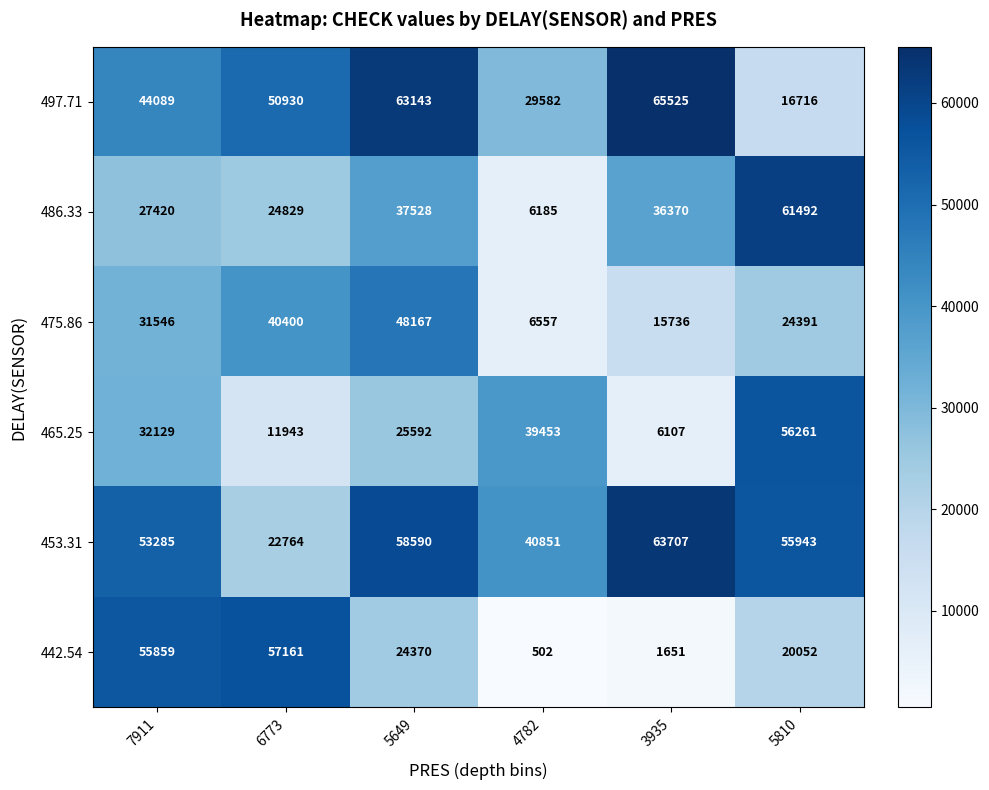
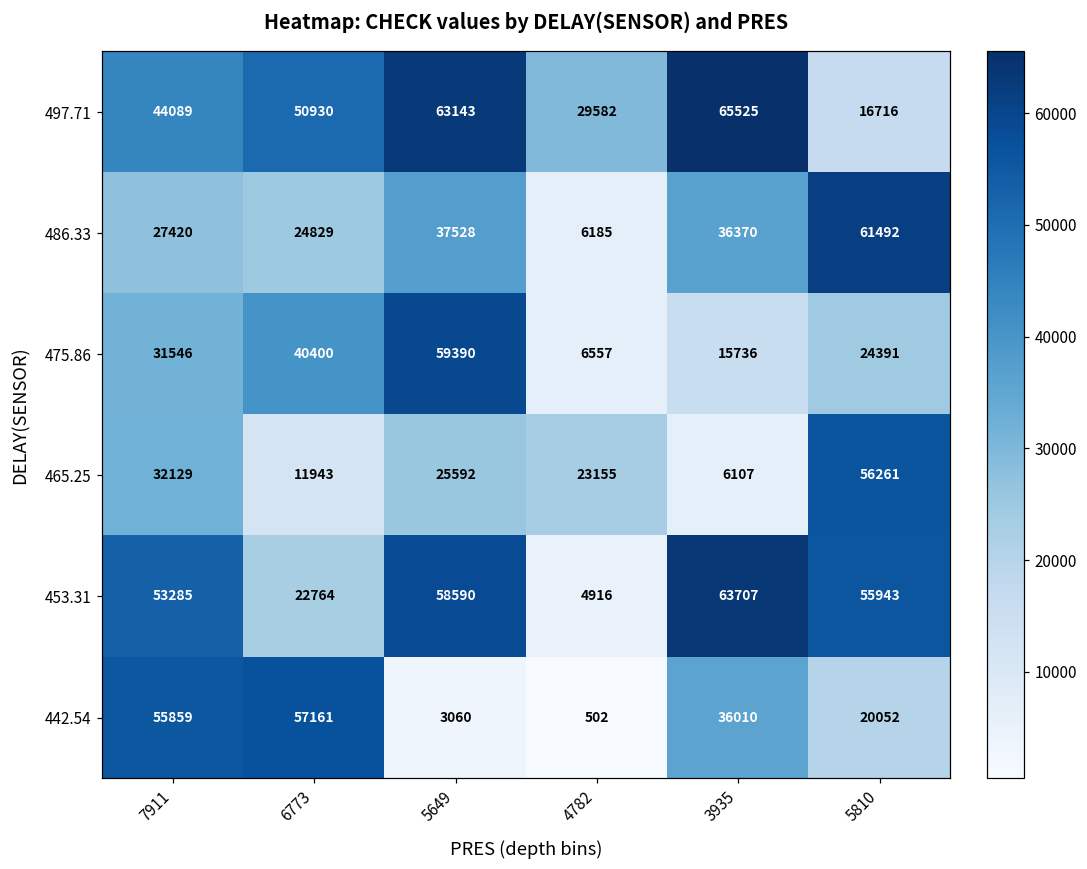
475.86, 5649: 48167 -> 59390
465.25, 4782: 39453 -> 23155
453.31, 4782: 40851 -> 4916
442.54, 5649: 24370 -> 3060
442.54, 3935: 1651 -> 36010
